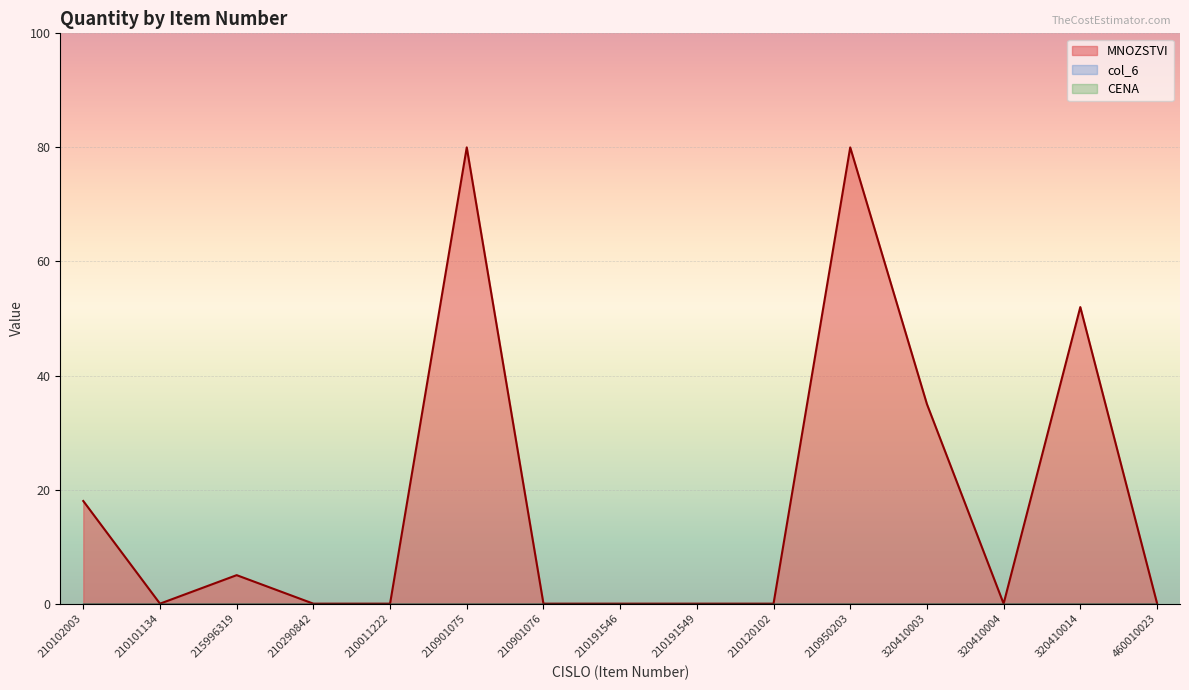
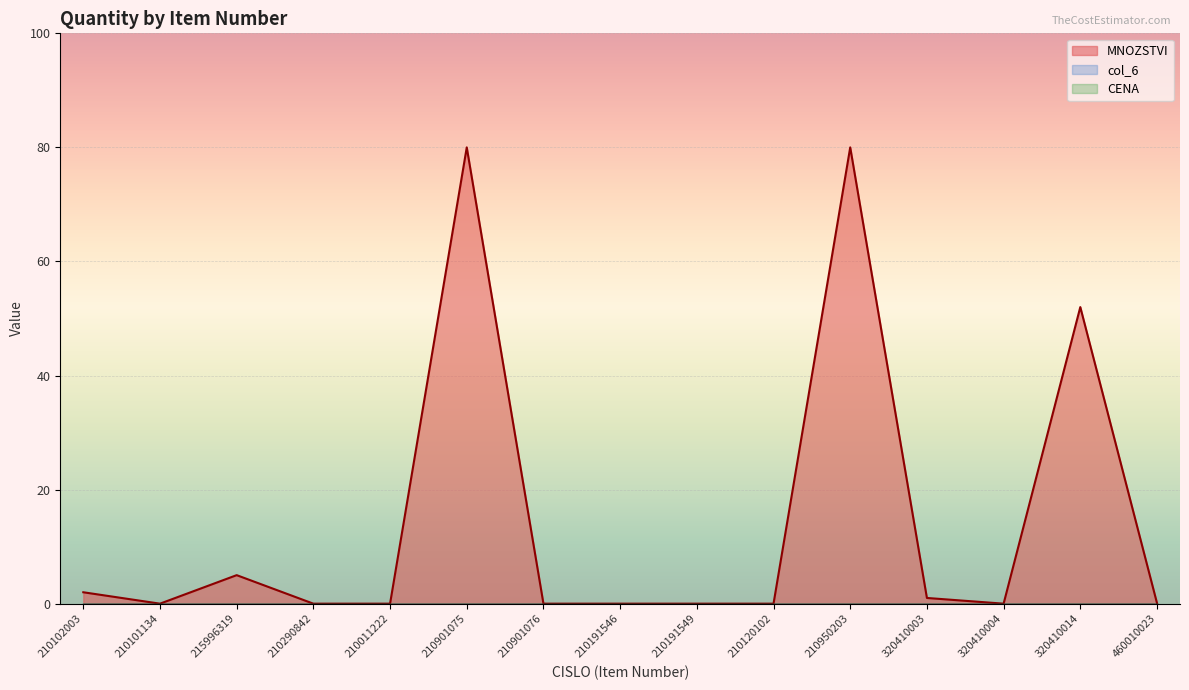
MNOZSTVI, 210102003: 18 -> 2
MNOZSTVI, 320410003: 35 -> 1
